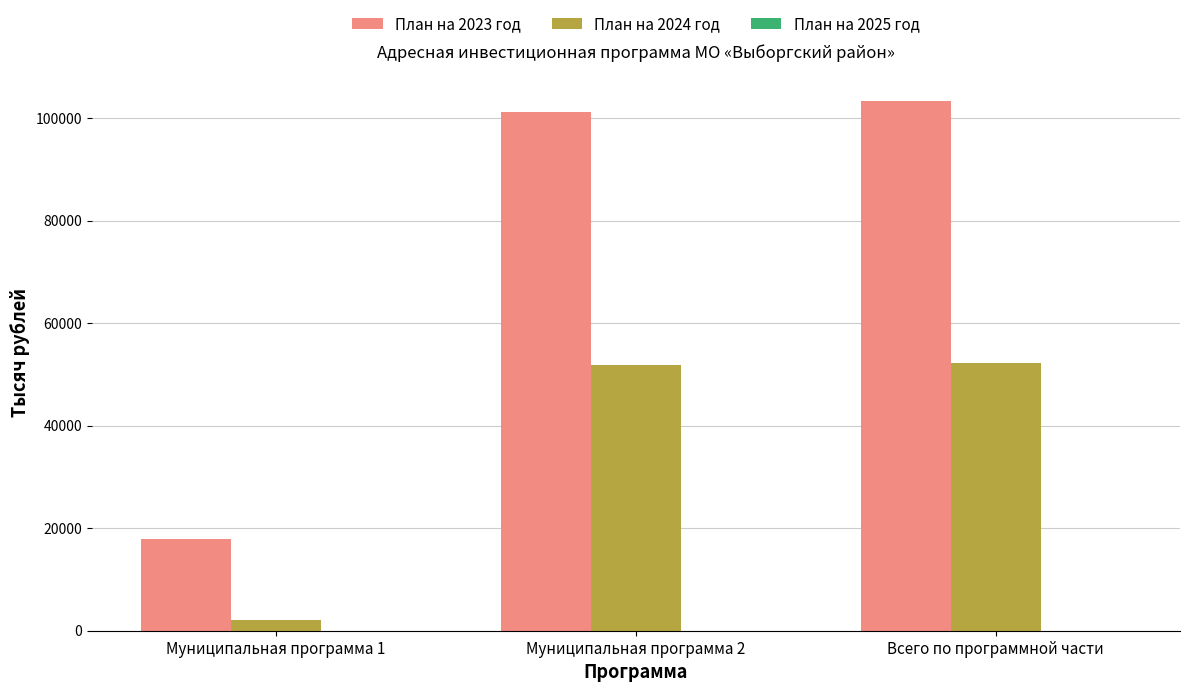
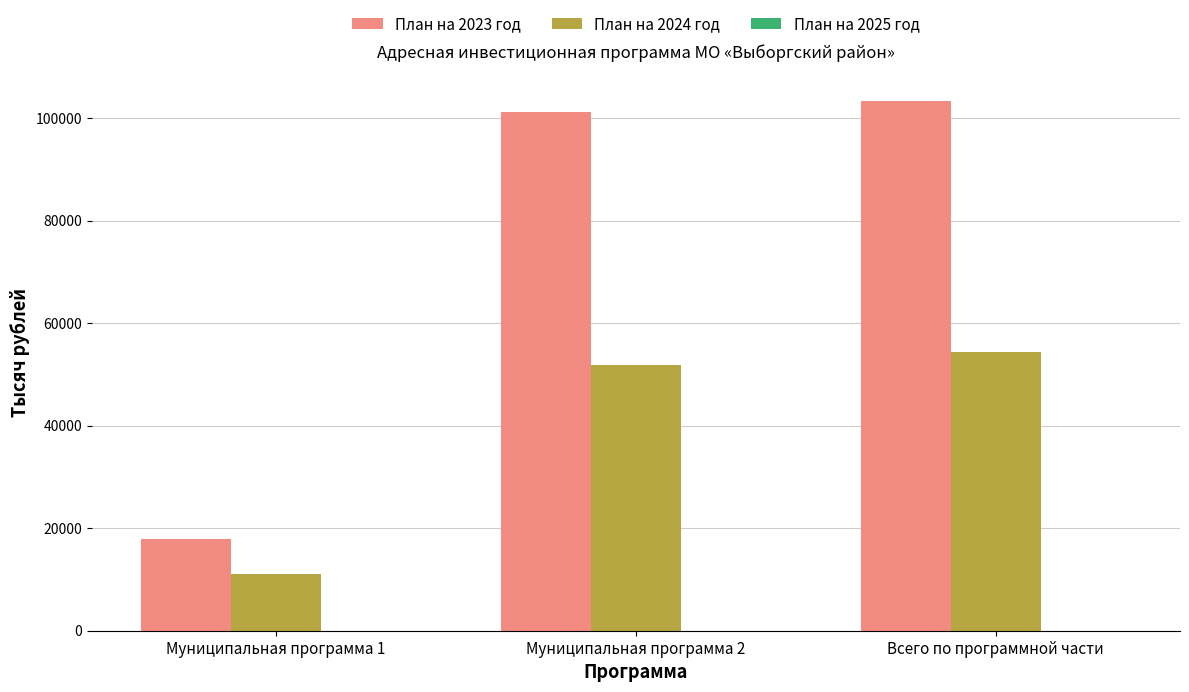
План на 2024 год, Муниципальная программа 1: 2000 -> 11000
План на 2024 год, Всего по программной части: 52000 -> 54000
